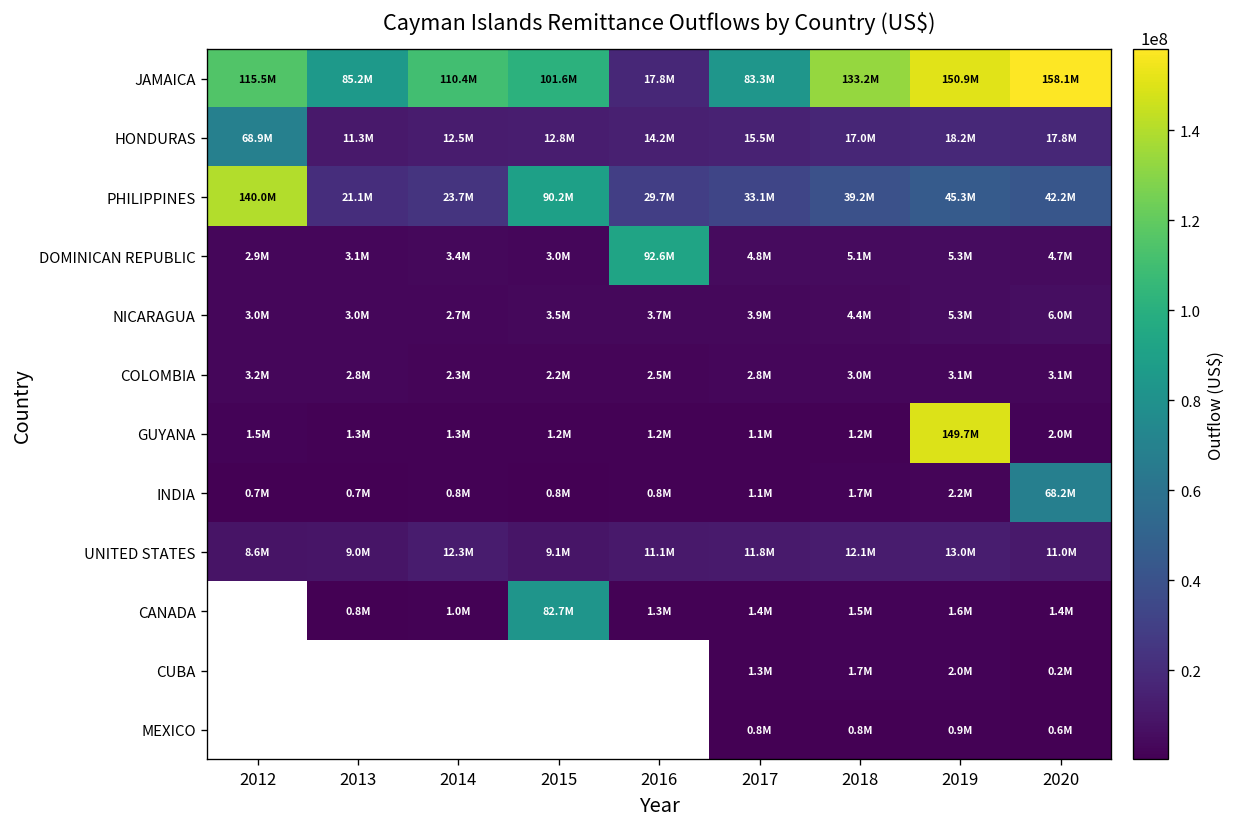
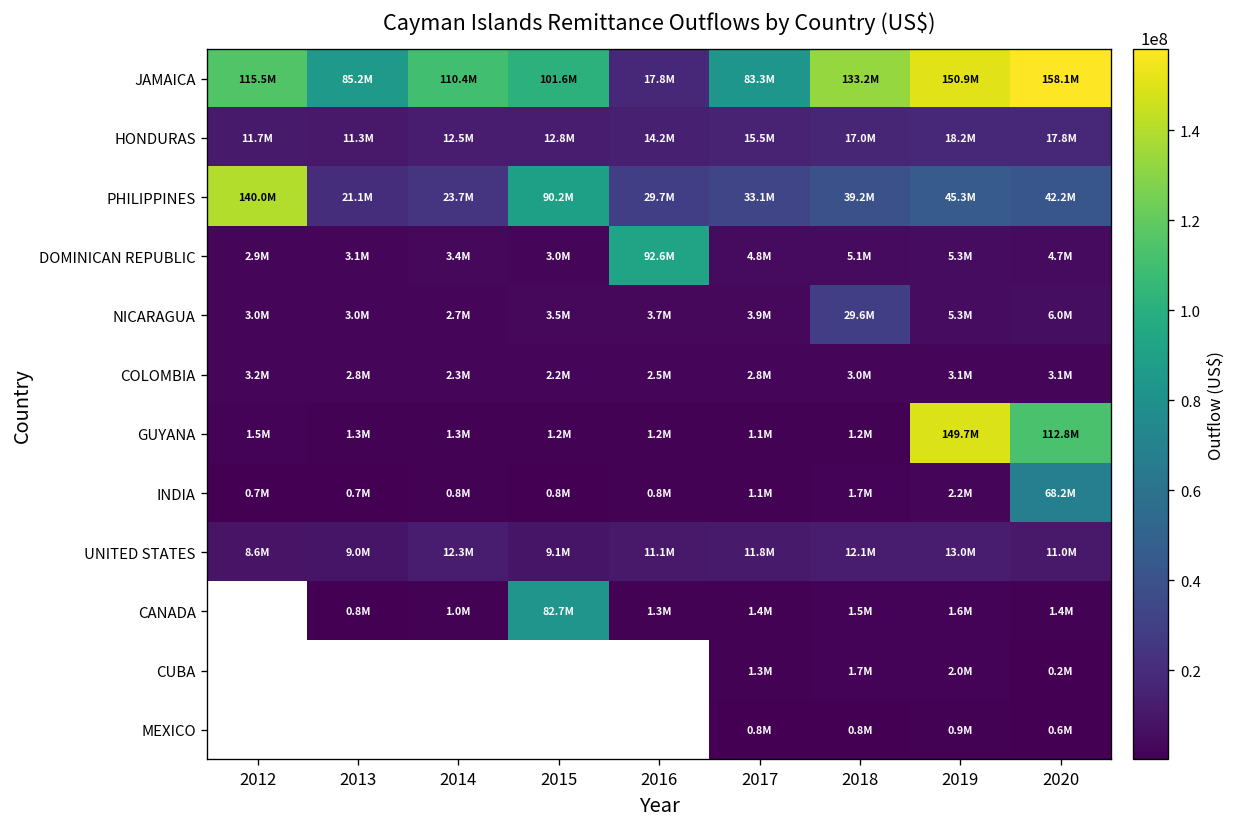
HONDURAS, 2012: 68.9M -> 11.7M
NICARAGUA, 2018: 4.4M -> 29.6M
GUYANA, 2020: 2.0M -> 112.8M
